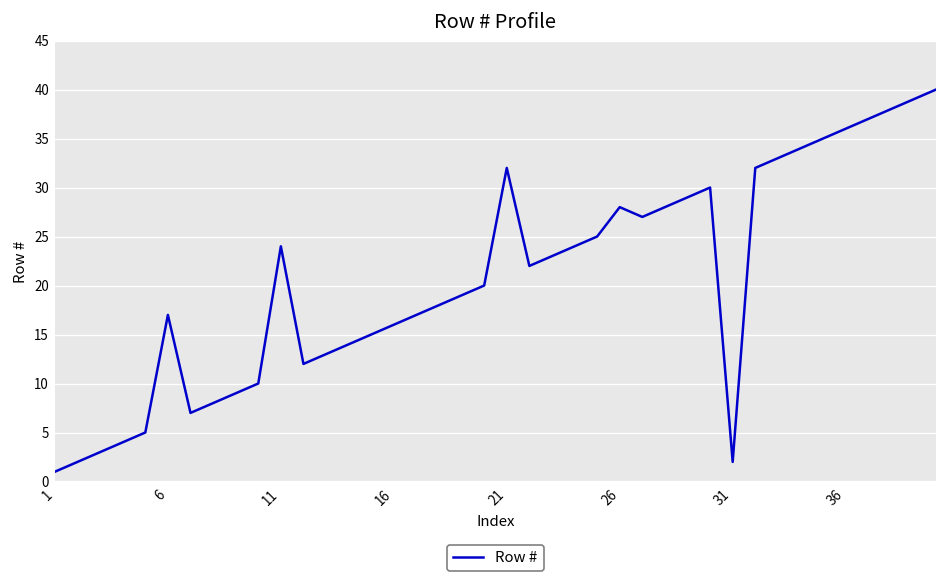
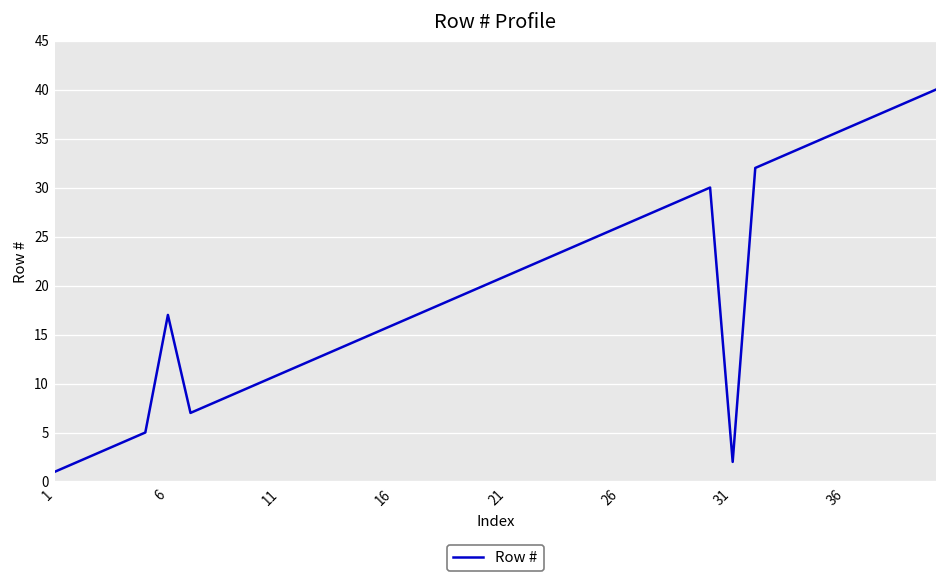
11: 24 -> 11
21: 32 -> 21
26: 28 -> 26
